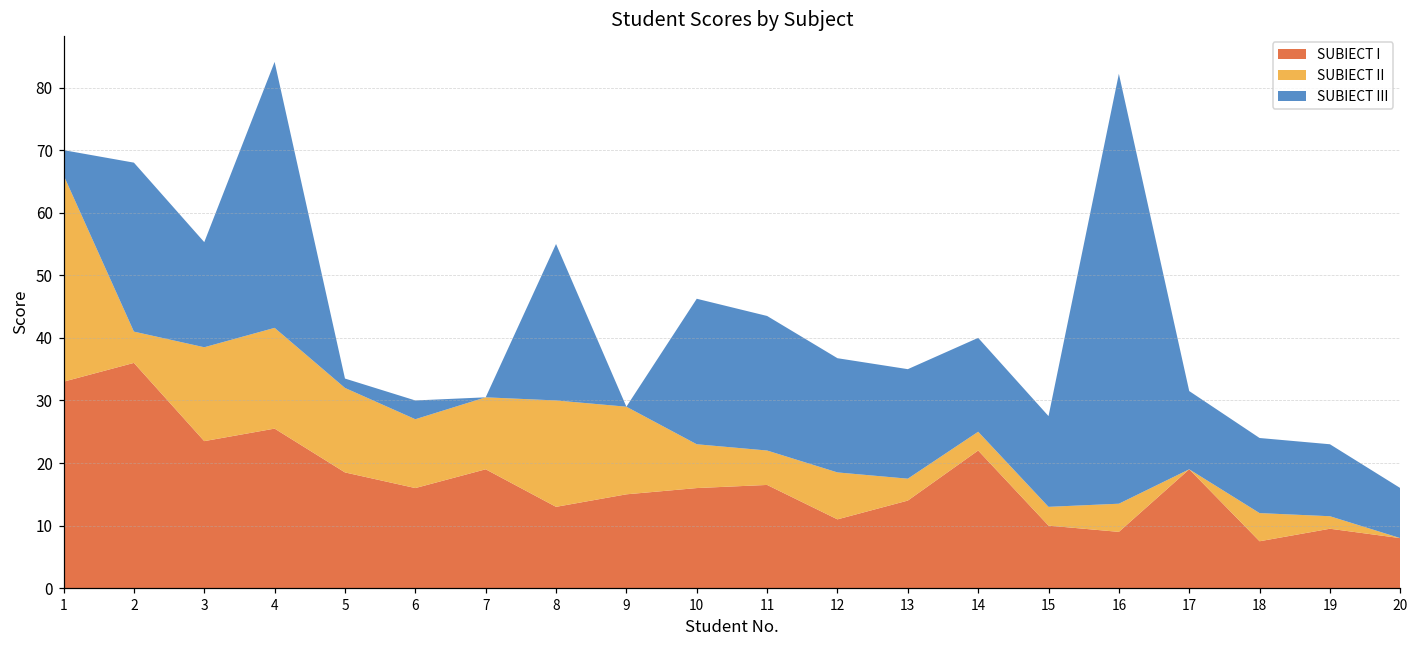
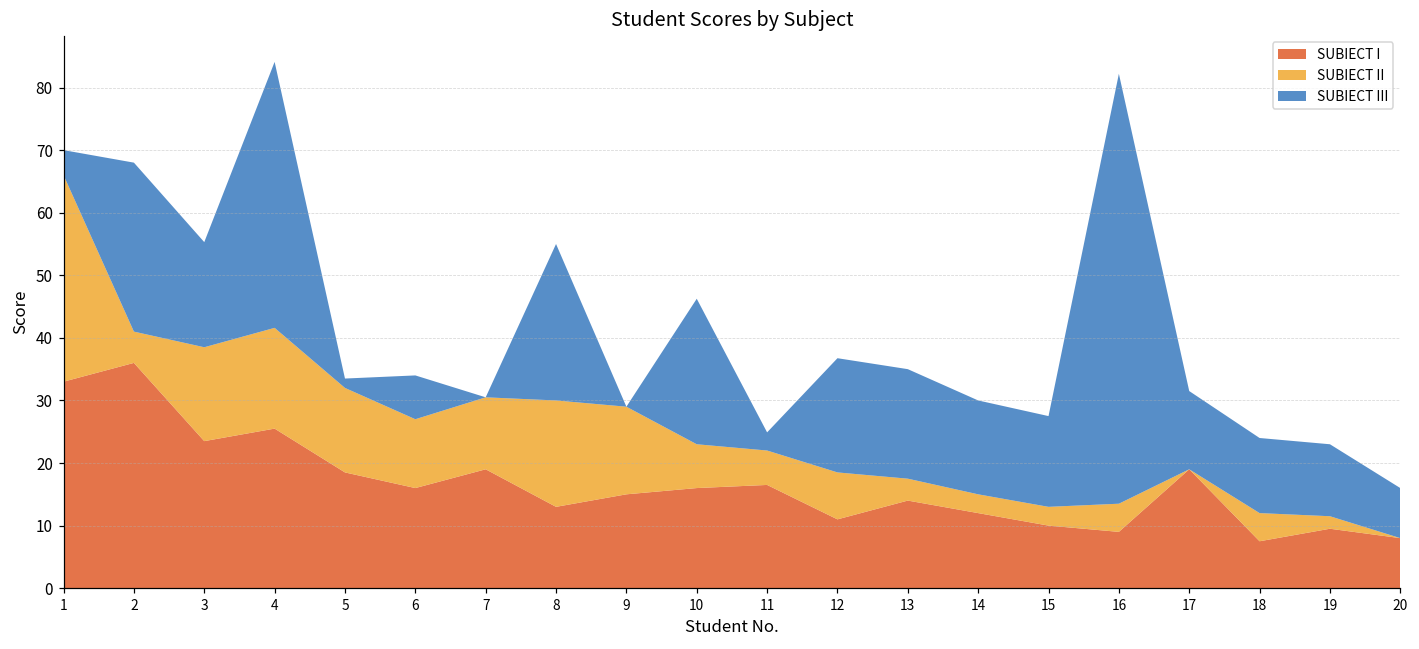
SUBIECT III, 6: 3 -> 7
SUBIECT III, 11: 22 -> 3
SUBIECT I, 14: 22 -> 12
